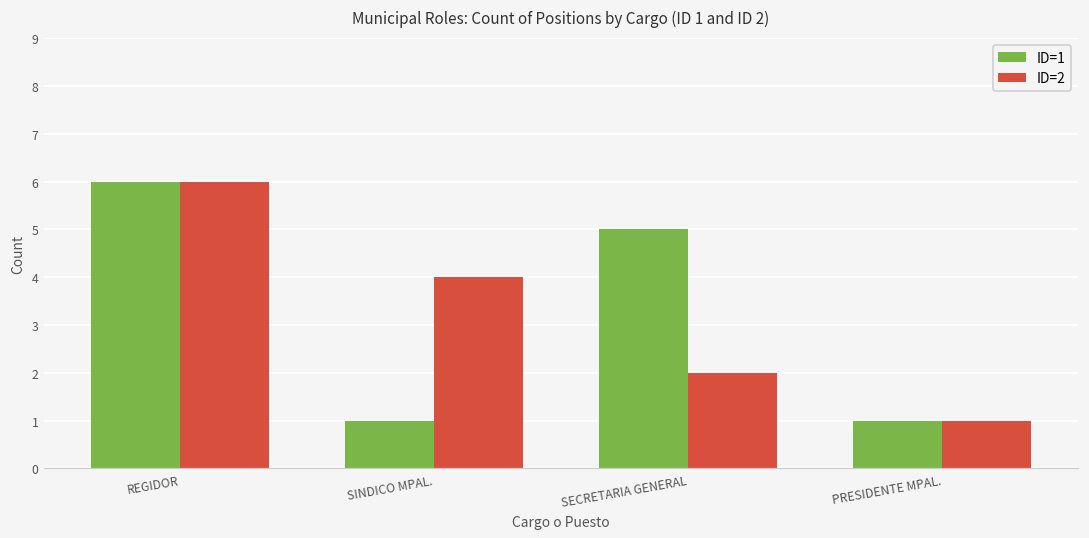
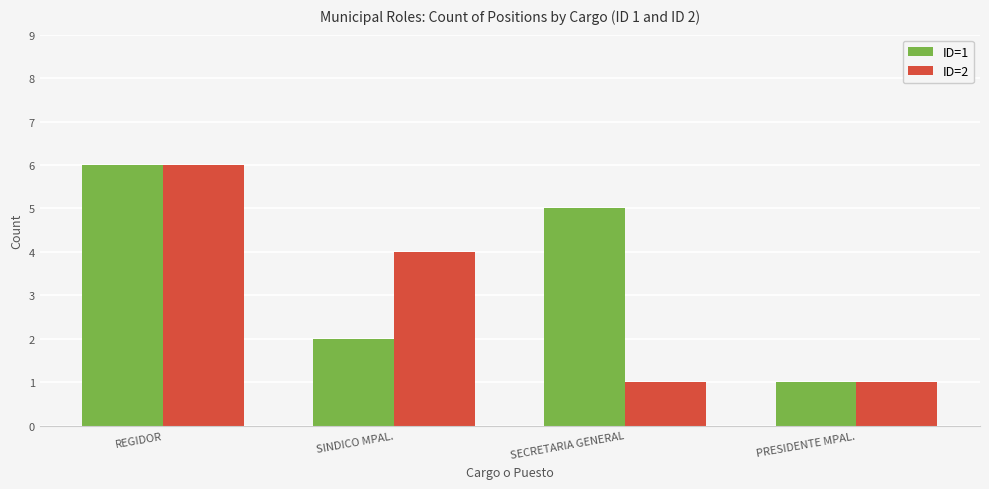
ID=1, SINDICO MPAL.: 1 -> 2
ID=2, SECRETARIA GENERAL: 2 -> 1
